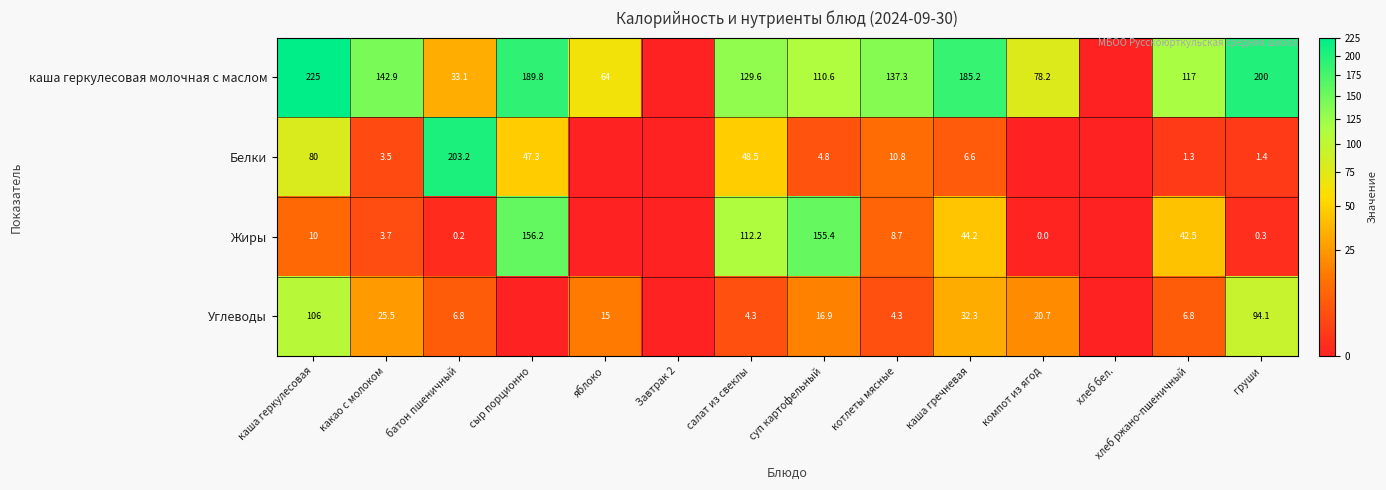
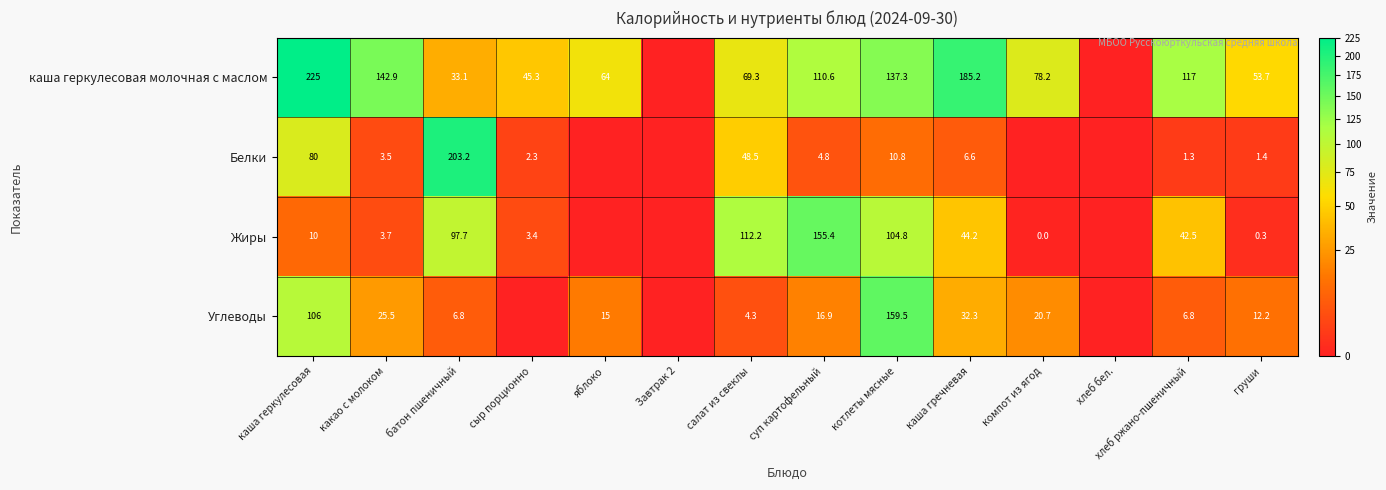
каша геркулесовая молочная с маслом, сыр порционно: 189.8 -> 45.3
каша геркулесовая молочная с маслом, салат из свеклы: 129.6 -> 69.3
каша геркулесовая молочная с маслом, груши: 200 -> 53.7
Белки, сыр порционно: 47.3 -> 2.3
Жиры, батон пшеничный: 0.2 -> 97.7
Жиры, сыр порционно: 156.2 -> 3.4
Жиры, котлеты мясные: 8.7 -> 104.8
Углеводы, котлеты мясные: 4.3 -> 159.5
Углеводы, груши: 94.1 -> 12.2
